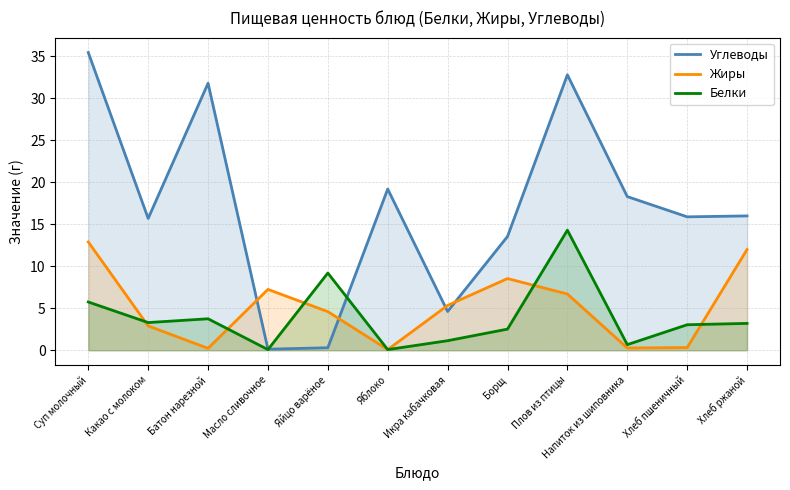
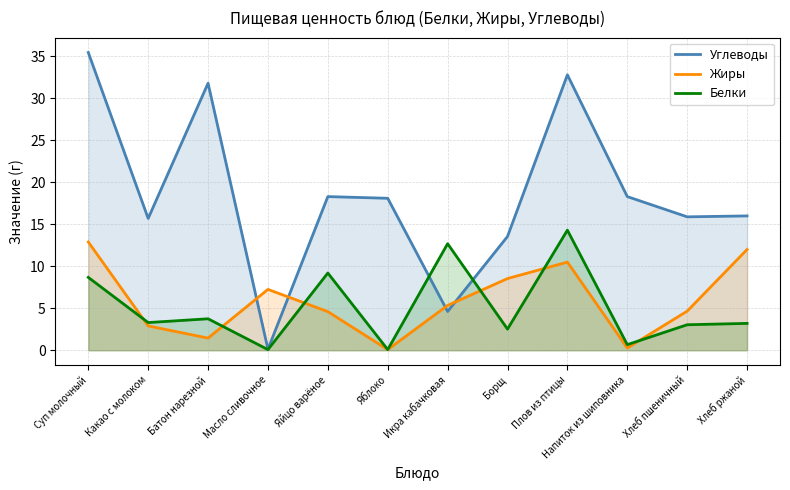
Белки, Суп молочный: 6 -> 9
Жиры, Батон нарезной: 0 -> 1
Углеводы, Яйцо варёное: 0 -> 18
Углеводы, Яблоко: 19 -> 18
Белки, Икра кабачковая: 1 -> 13
Жиры, Плов из птицы: 7 -> 11
Жиры, Хлеб пшеничный: 0 -> 5
